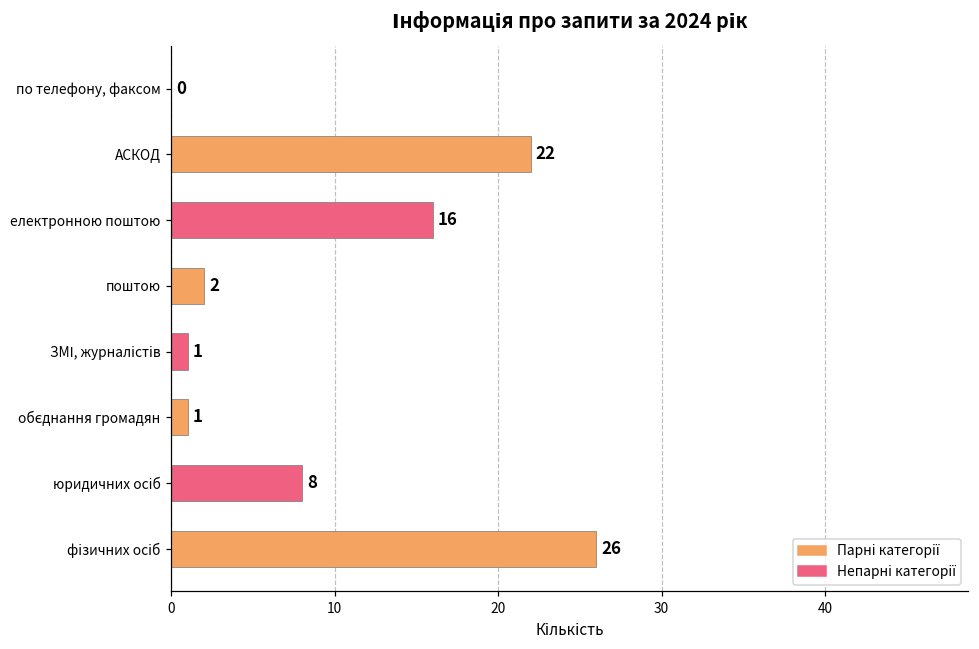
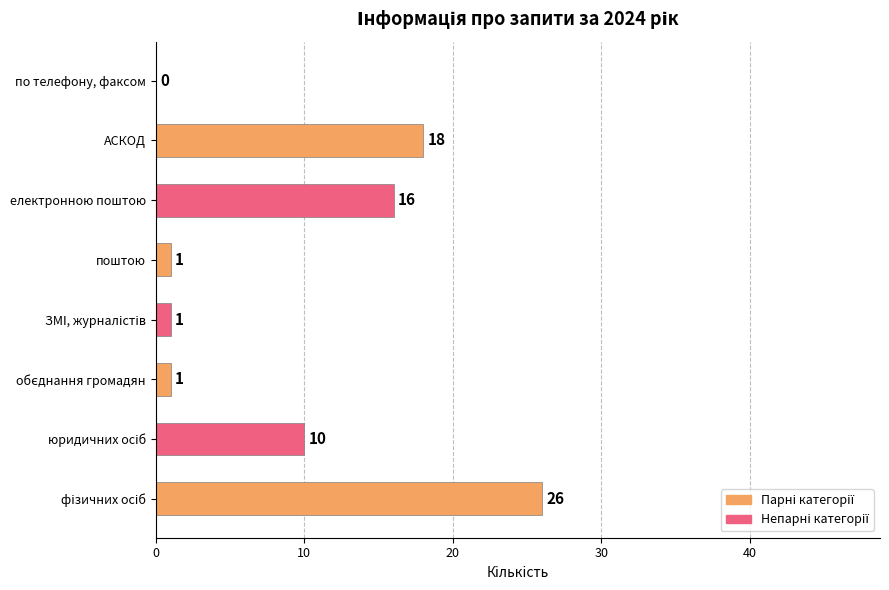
АСКОД: 22 -> 18
поштою: 2 -> 1
юридичних осіб: 8 -> 10
